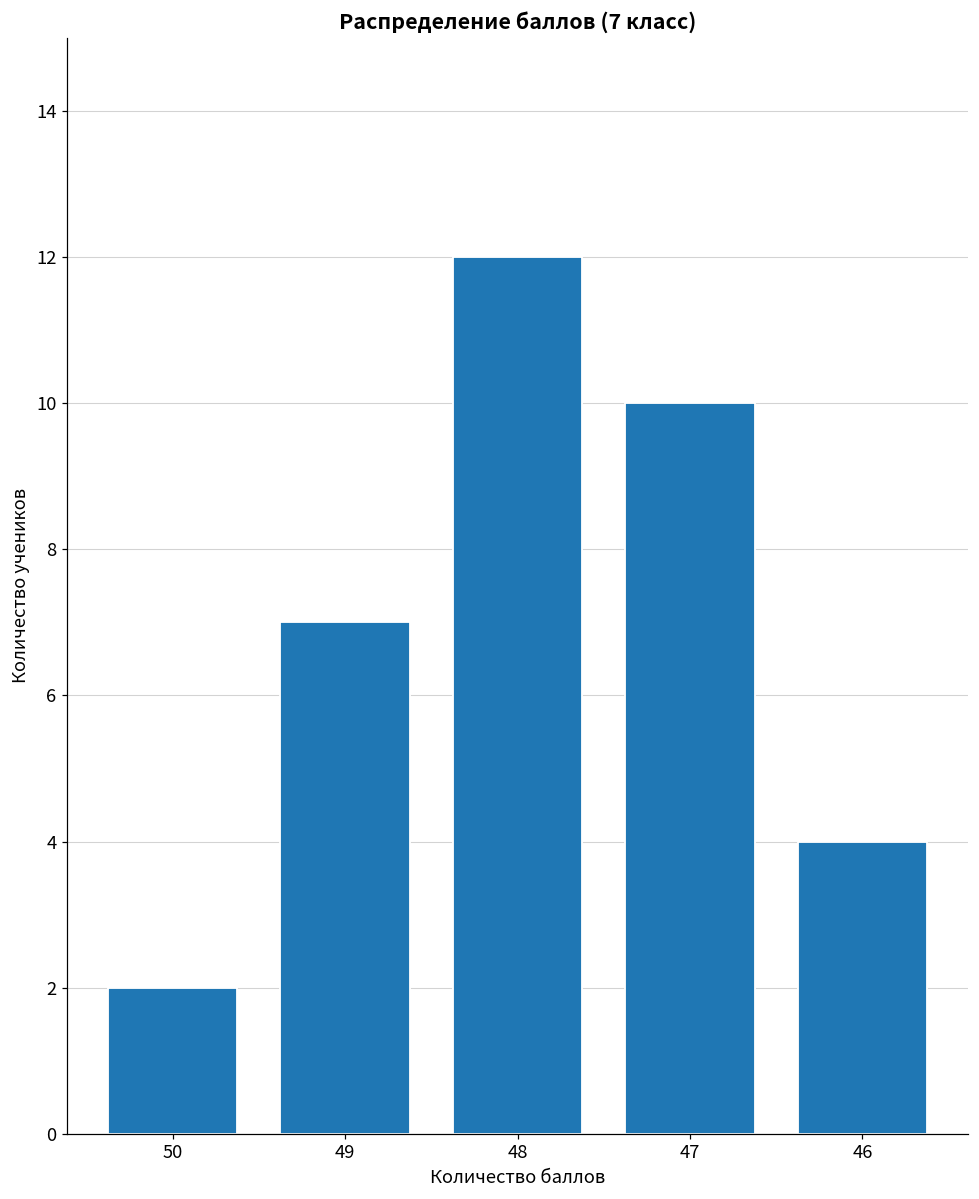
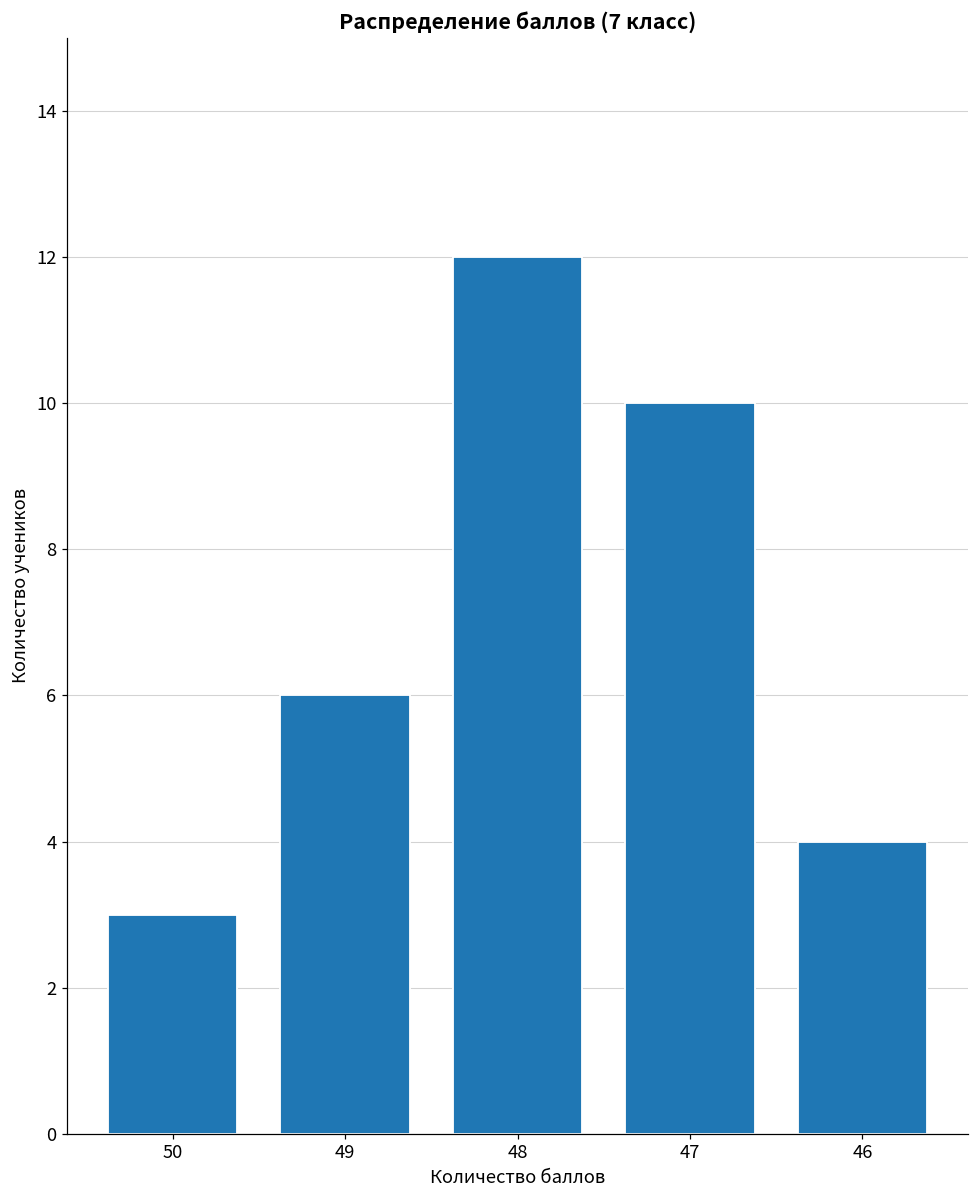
50: 2 -> 3
49: 7 -> 6
